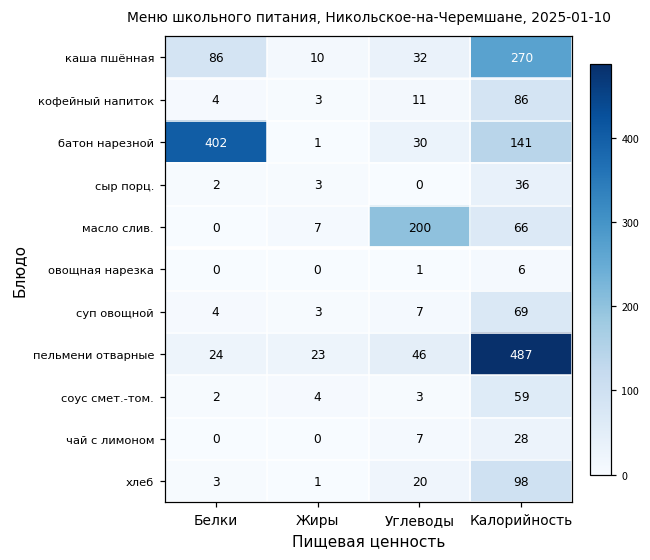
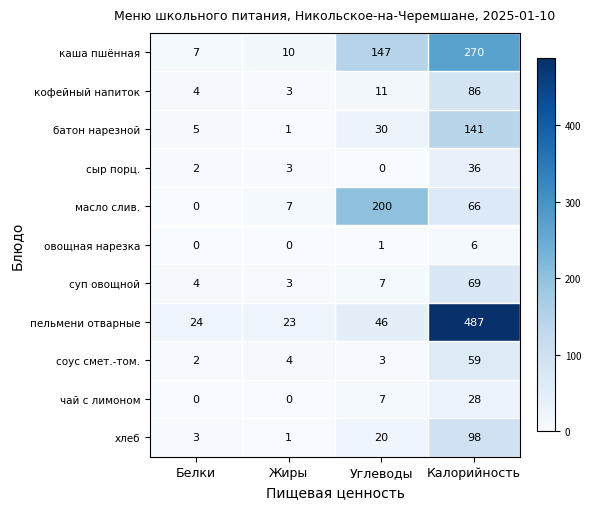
каша пшённая, Белки: 86 -> 7
каша пшённая, Углеводы: 32 -> 147
батон нарезной, Белки: 402 -> 5
